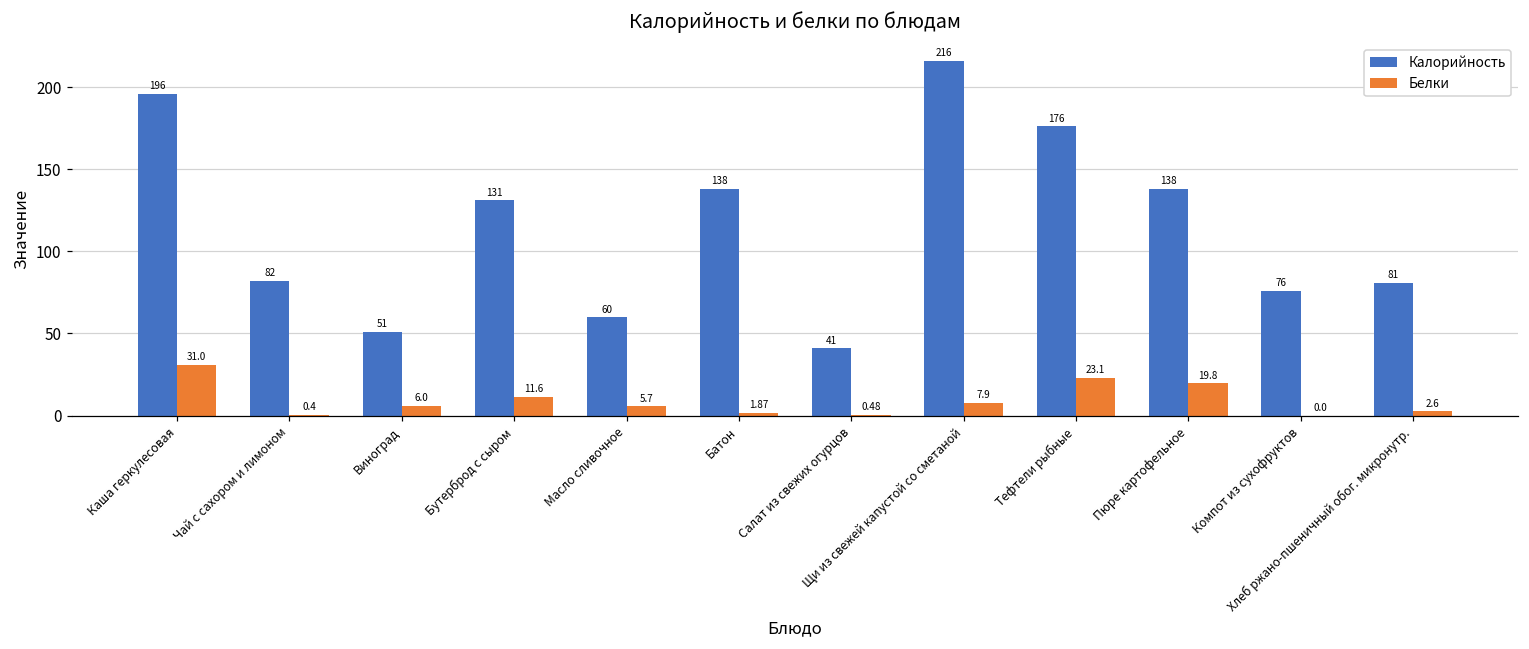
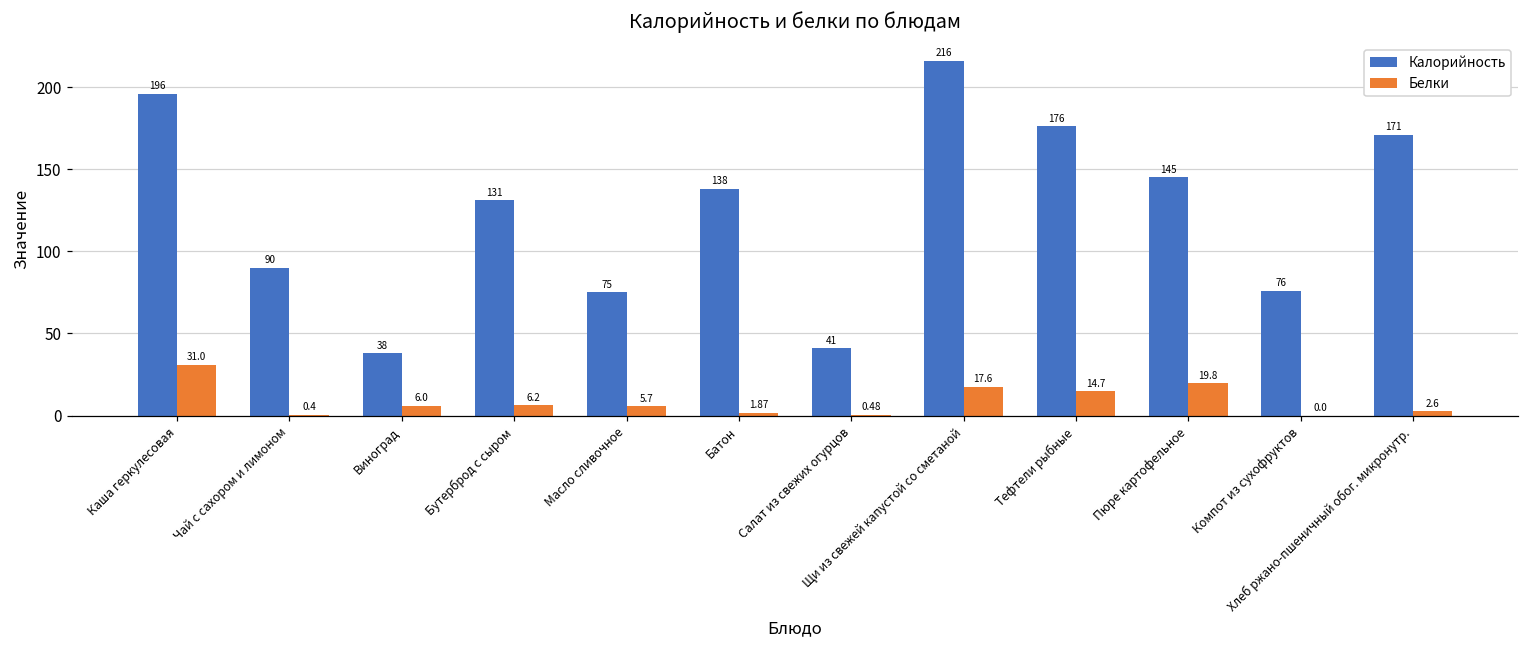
Калорийность, Чай с сахором и лимоном: 82 -> 90
Калорийность, Виноград: 51 -> 38
Белки, Бутерброд с сыром: 11.6 -> 6.2
Калорийность, Масло сливочное: 60 -> 75
Белки, Щи из свежей капустой со сметаной: 7.9 -> 17.6
Белки, Тефтели рыбные: 23.1 -> 14.7
Калорийность, Пюре картофельное: 138 -> 145
Калорийность, Хлеб ржано-пшеничный обог. микронутр.: 81 -> 171
